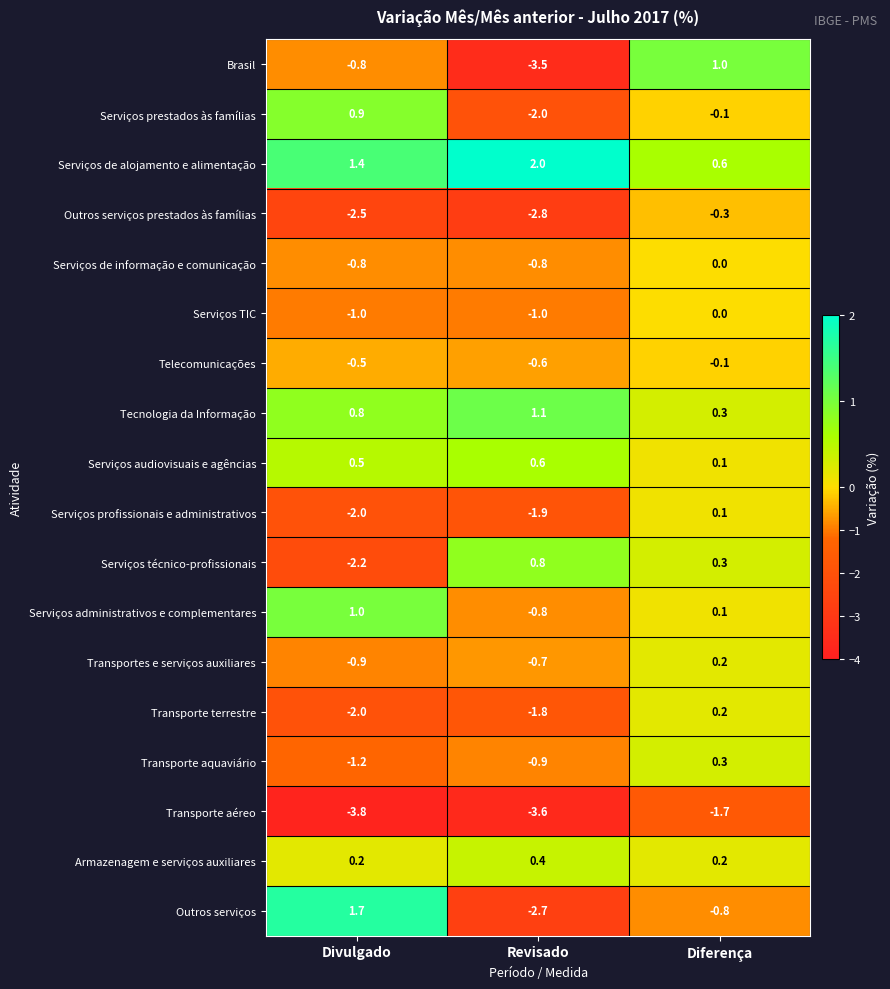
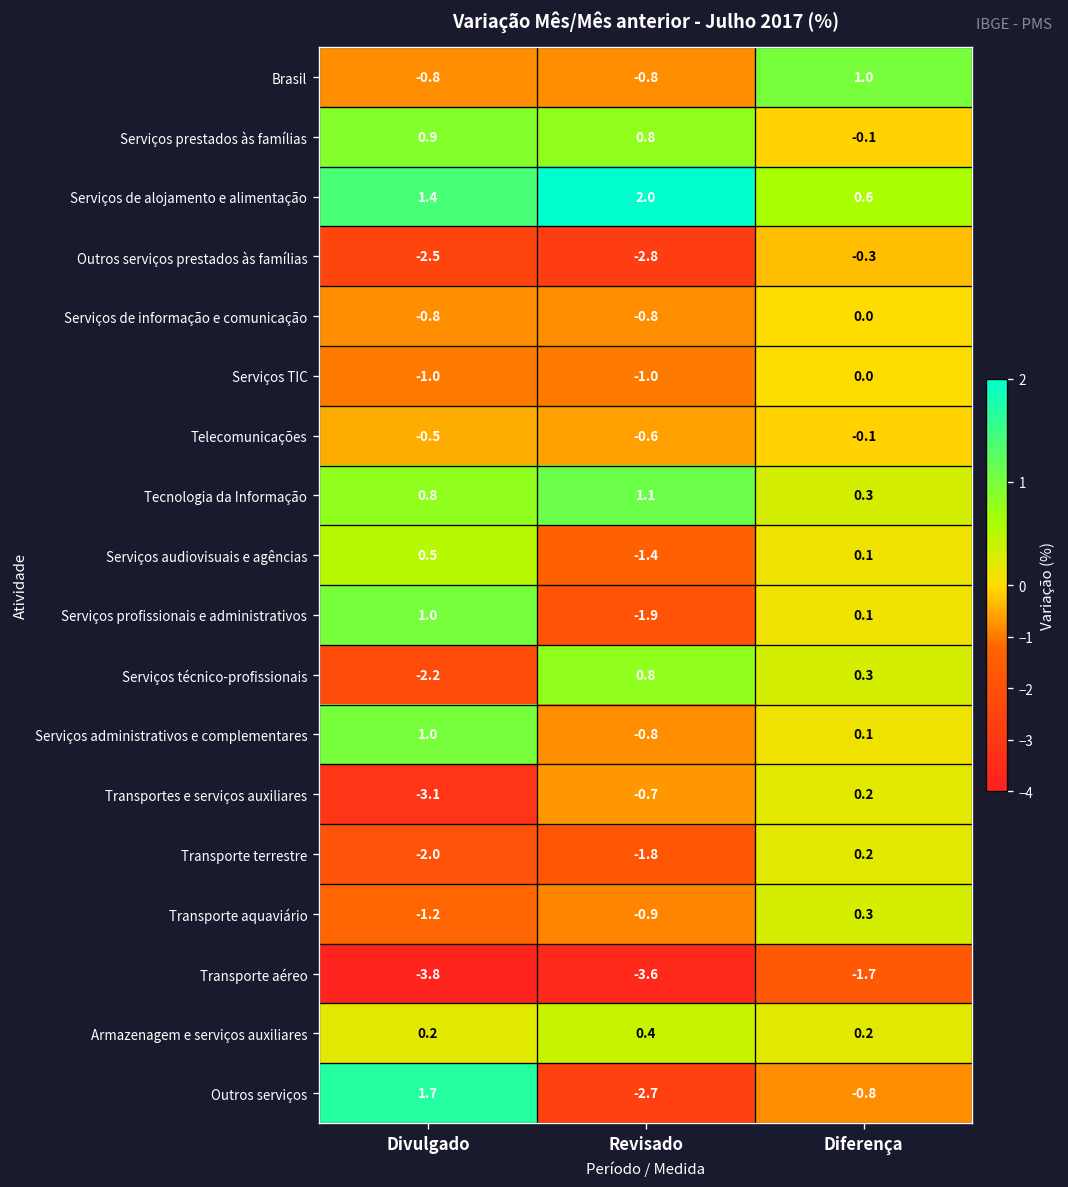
Brasil, Revisado: -3.5 -> -0.8
Serviços prestados às famílias, Revisado: -2.0 -> 0.8
Serviços audiovisuais e agências, Revisado: 0.6 -> -1.4
Serviços profissionais e administrativos, Divulgado: -2.0 -> 1.0
Transportes e serviços auxiliares, Divulgado: -0.9 -> -3.1
